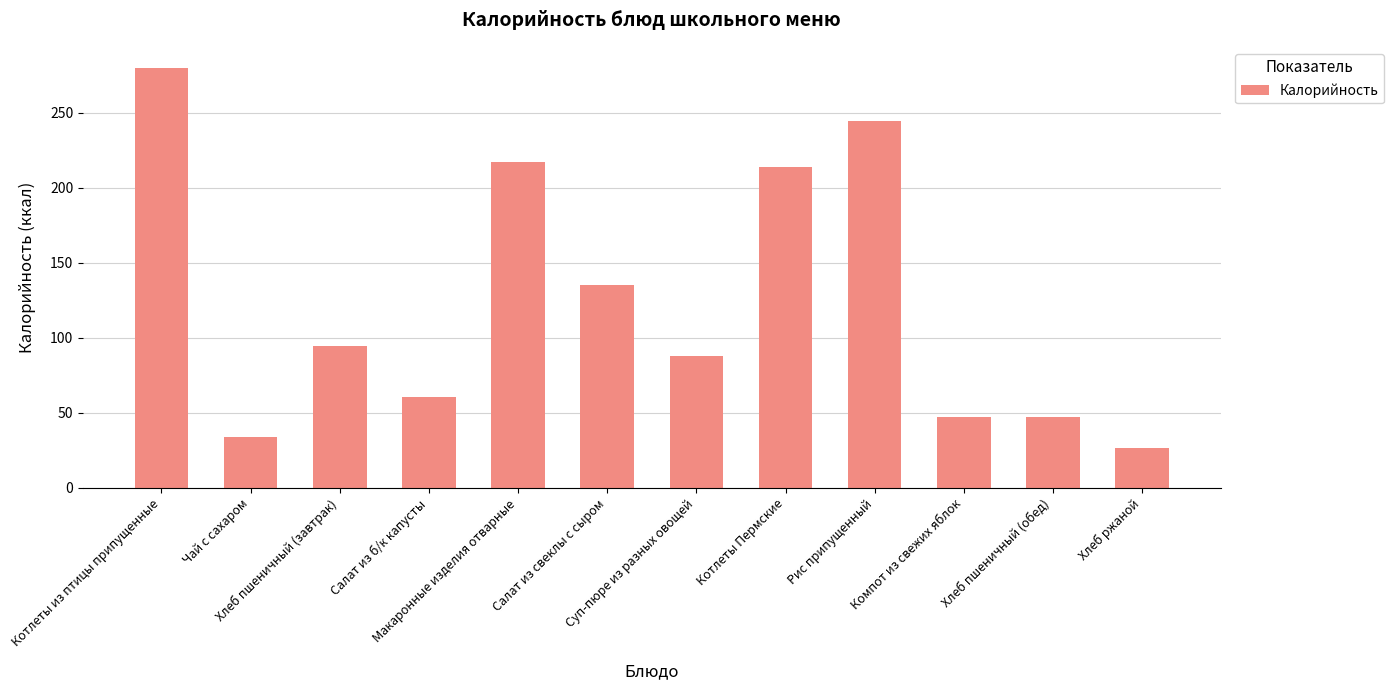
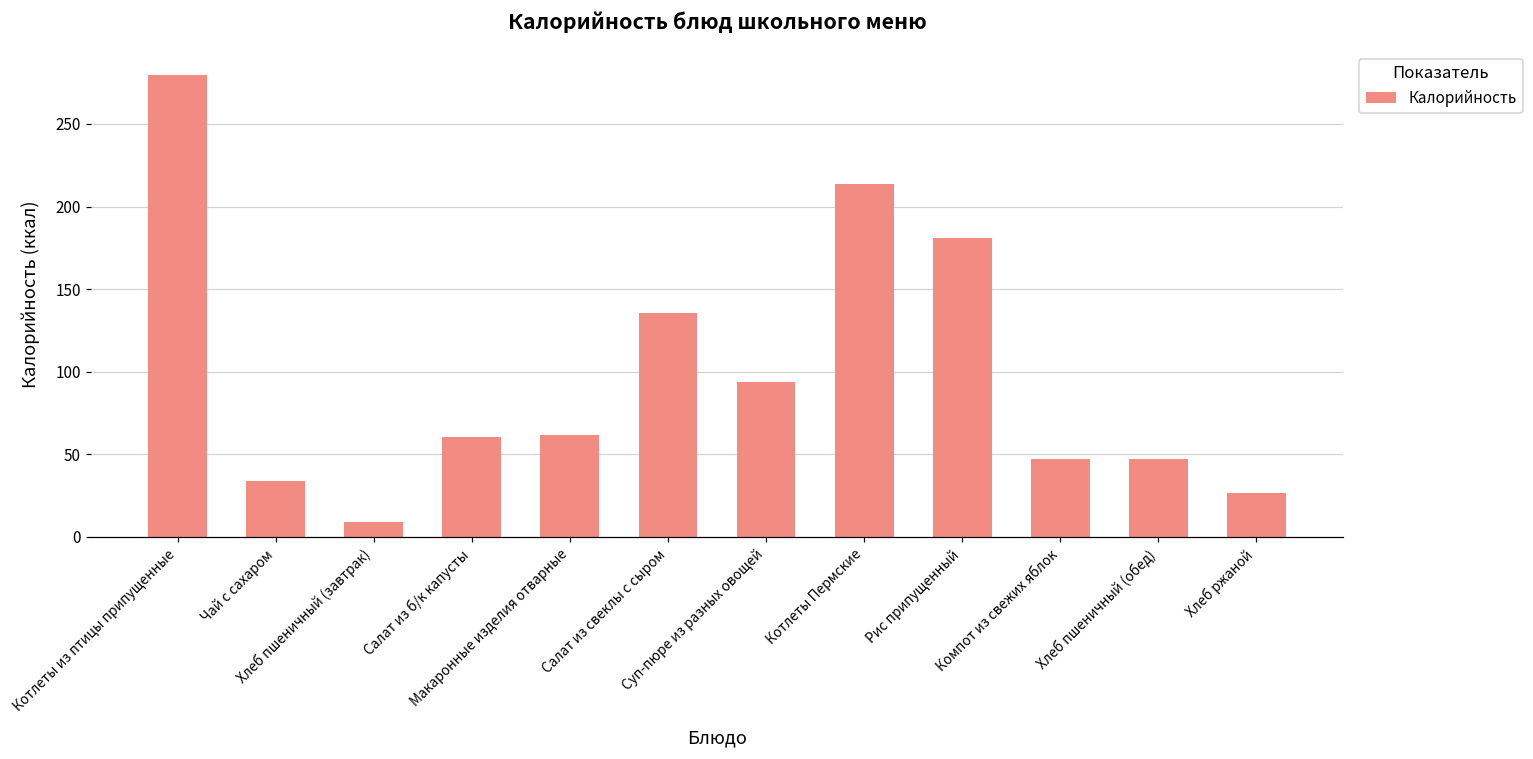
Хлеб пшеничный (завтрак): 94 -> 9
Макаронные изделия отварные: 217 -> 62
Суп-пюре из разных овощей: 88 -> 94
Рис припущенный: 245 -> 181
